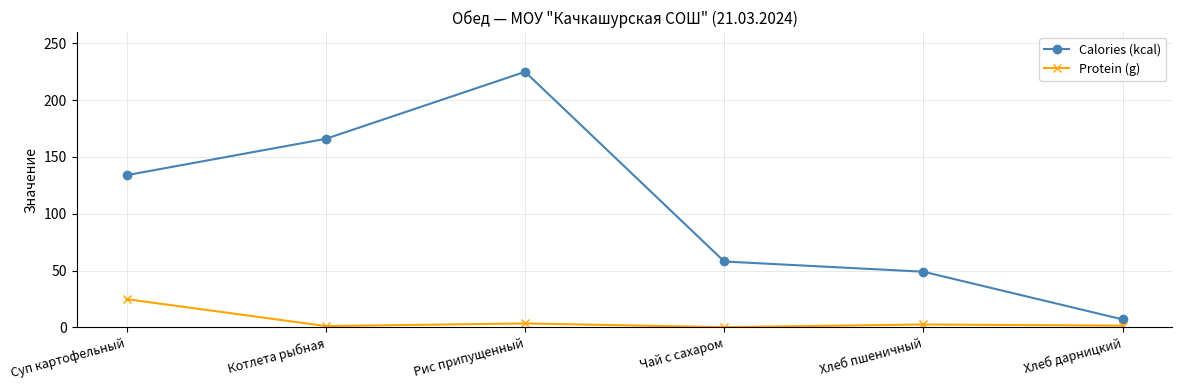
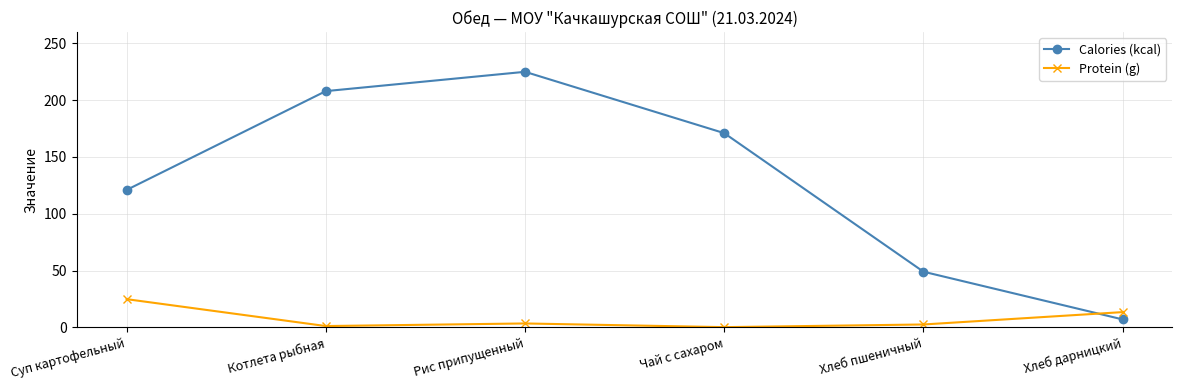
Calories (kcal), Суп картофельный: 134 -> 121
Calories (kcal), Котлета рыбная: 166 -> 208
Calories (kcal), Чай с сахаром: 58 -> 171
Protein (g), Хлеб дарницкий: 2 -> 13
